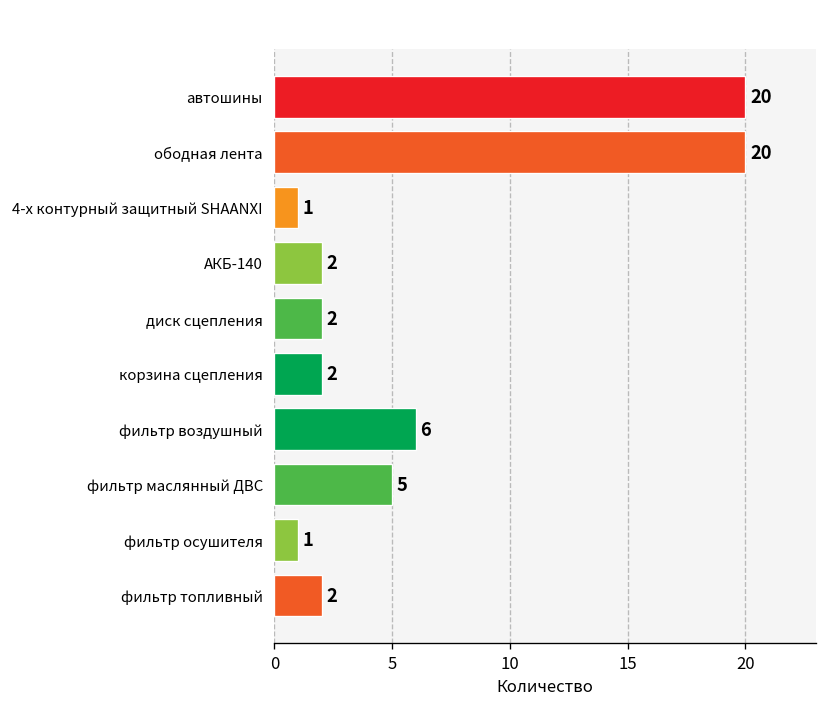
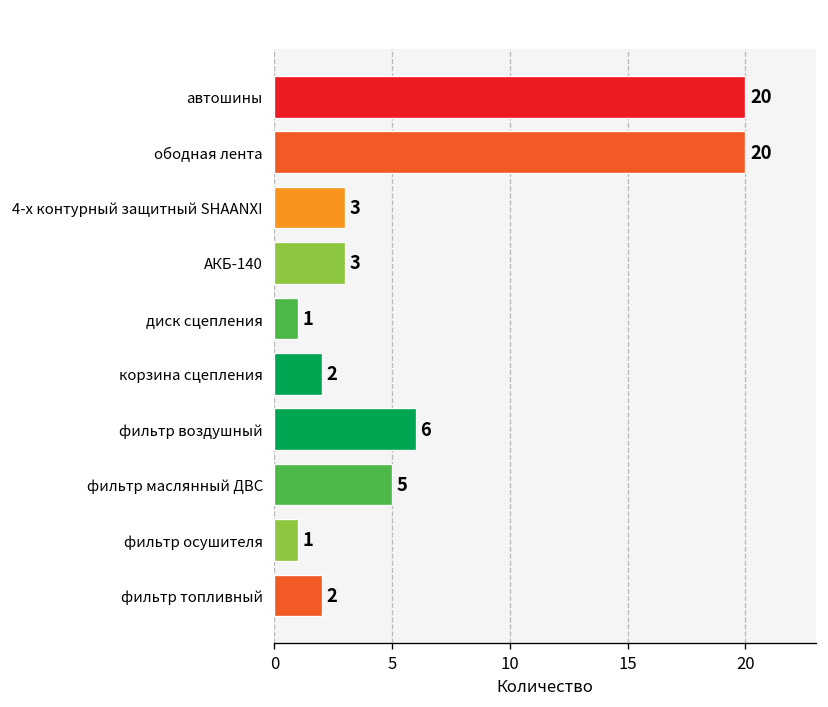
4-х контурный защитный SHAANXI: 1 -> 3
АКБ-140: 2 -> 3
диск сцепления: 2 -> 1
